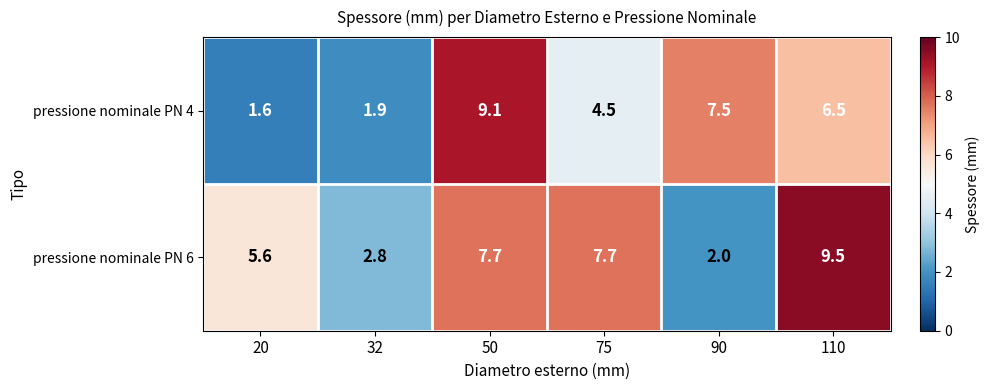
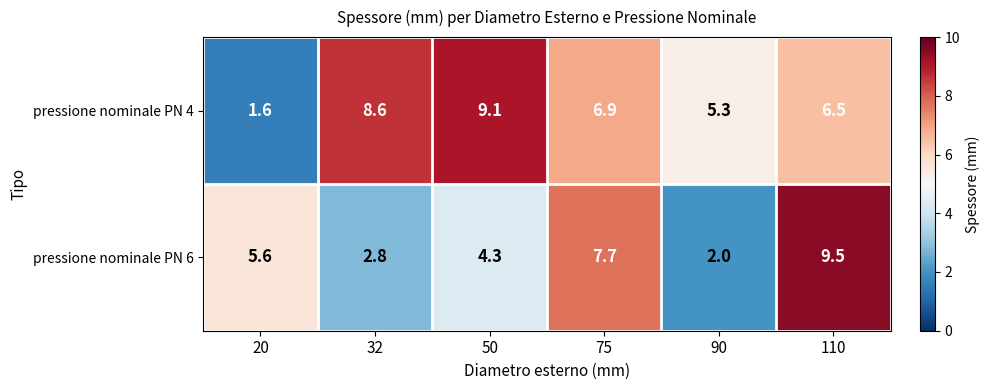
pressione nominale PN 4, 32: 1.9 -> 8.6
pressione nominale PN 4, 75: 4.5 -> 6.9
pressione nominale PN 4, 90: 7.5 -> 5.3
pressione nominale PN 6, 50: 7.7 -> 4.3
